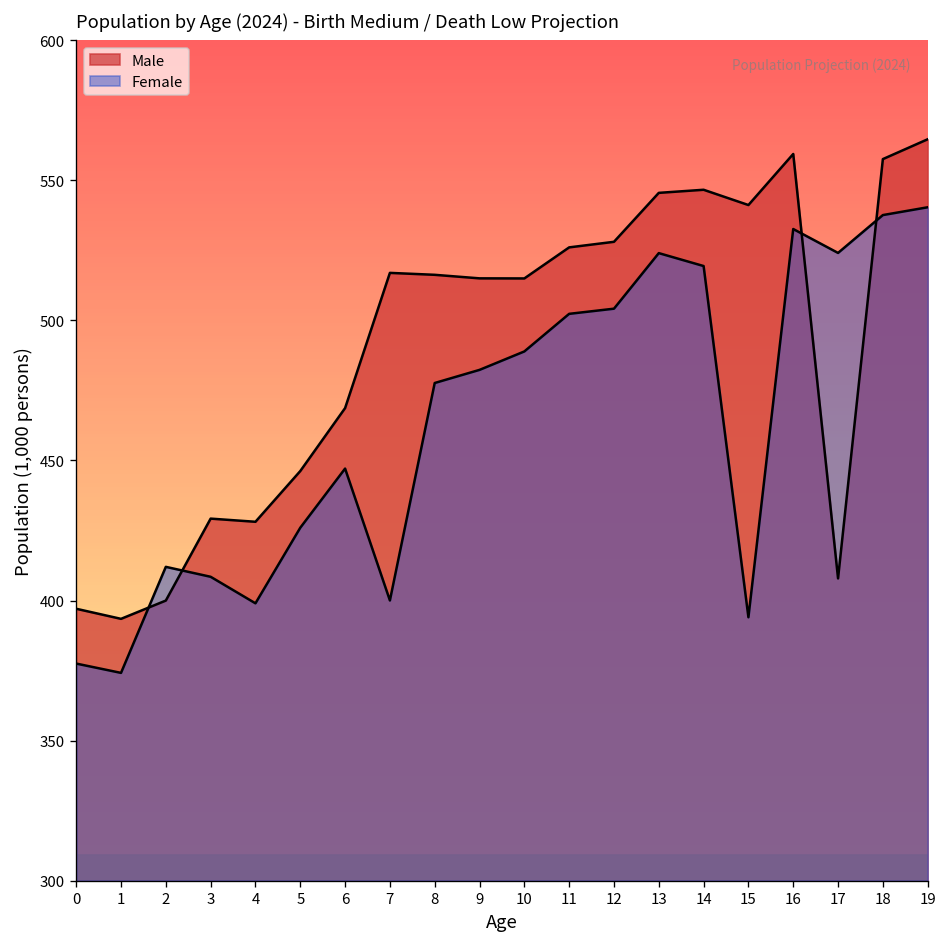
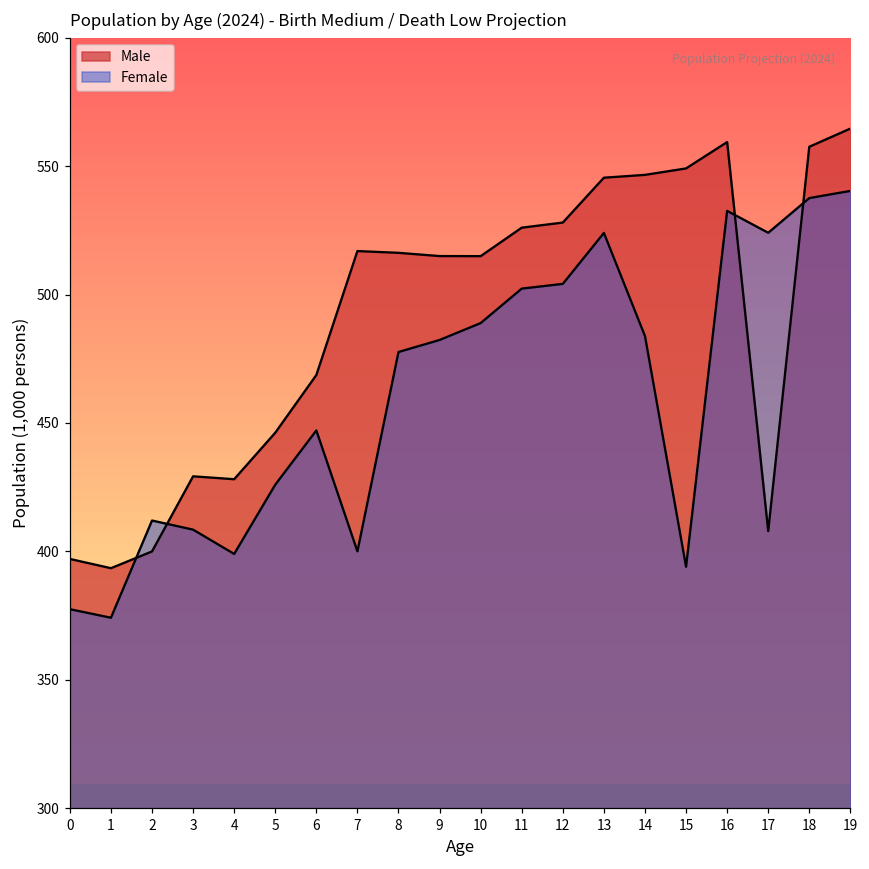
Female, 14: 519 -> 484
Male, 15: 541 -> 549
